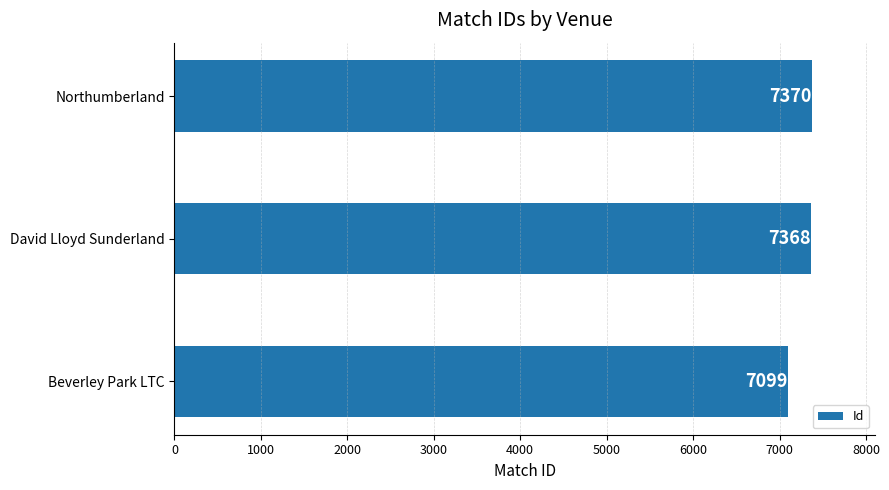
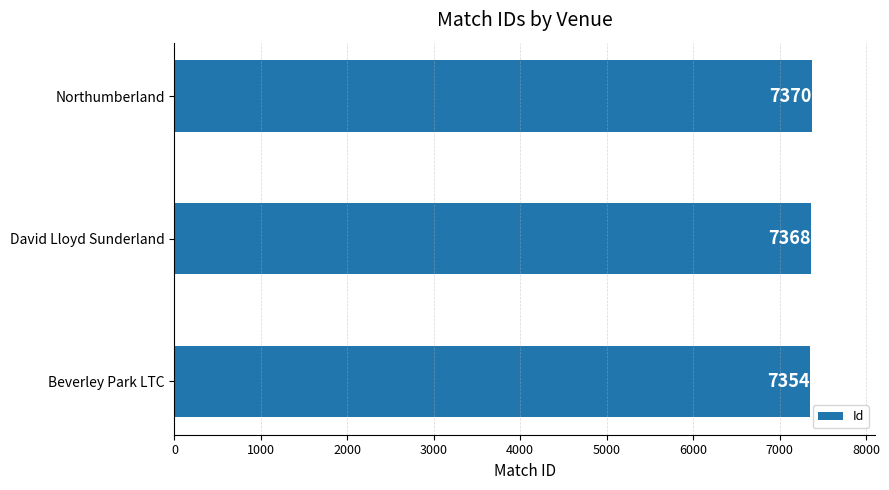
Beverley Park LTC: 7099 -> 7354
